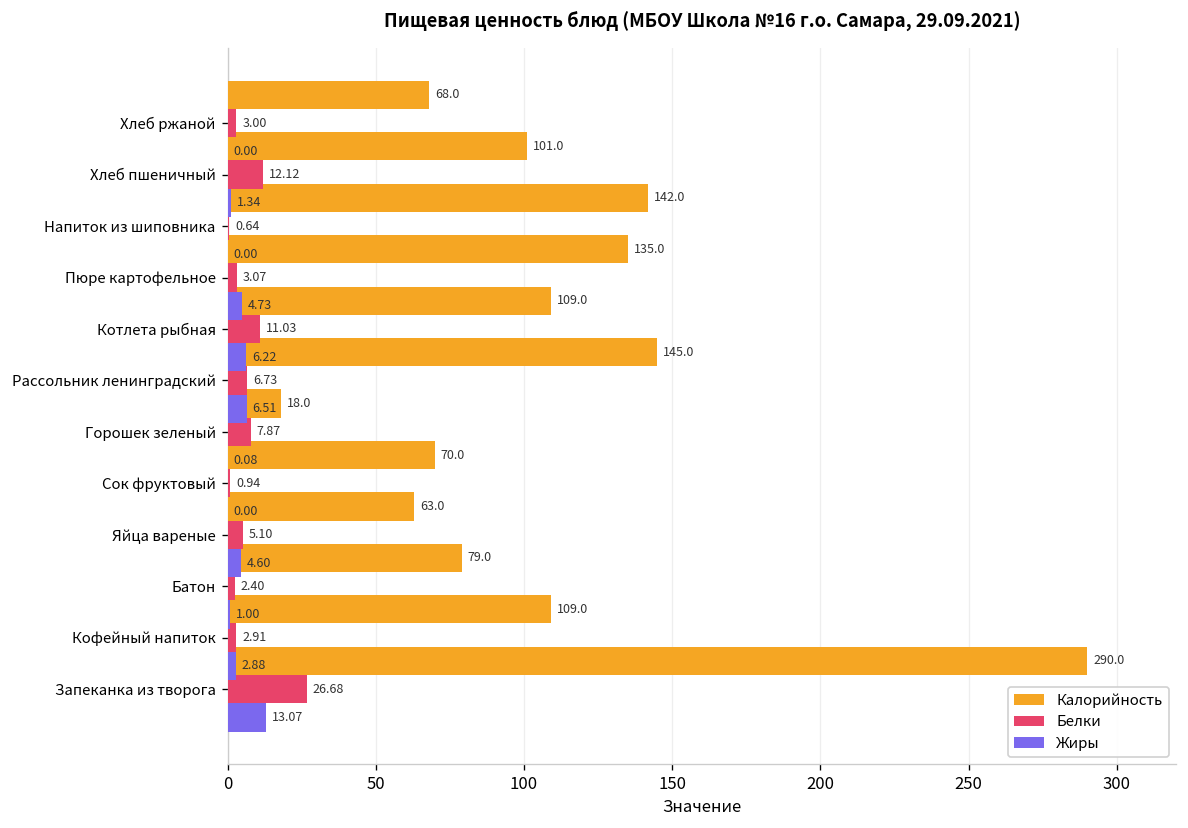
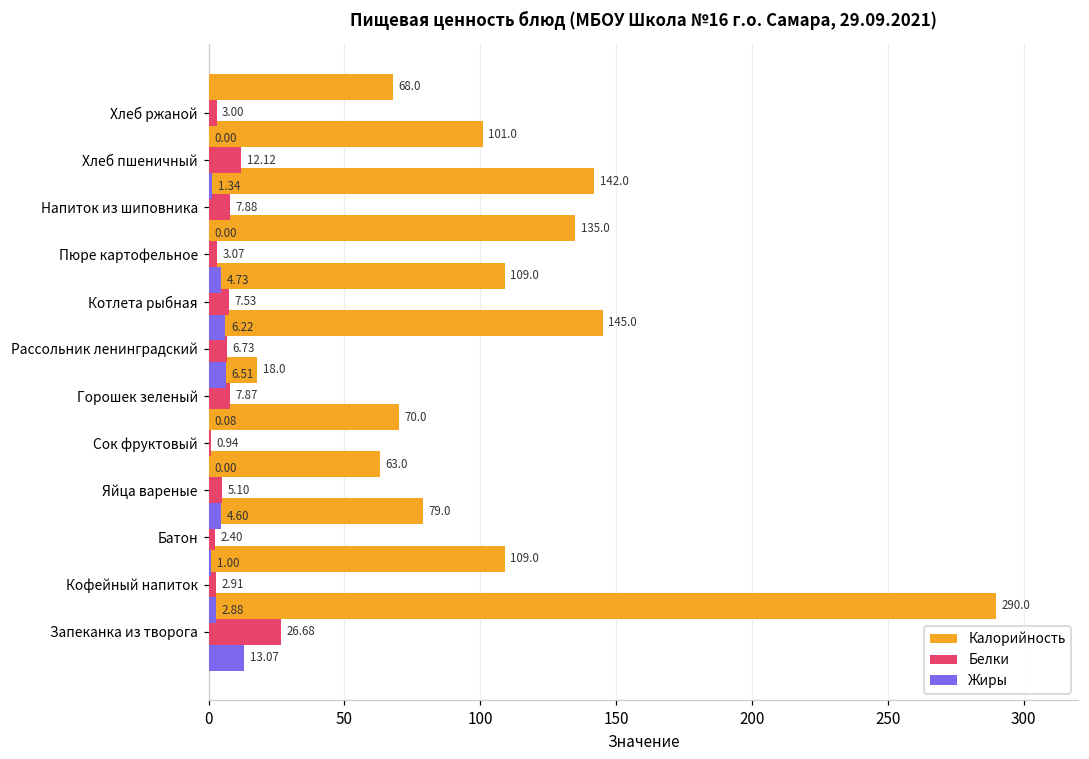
Белки, Напиток из шиповника: 0.64 -> 7.88
Белки, Котлета рыбная: 11.03 -> 7.53
